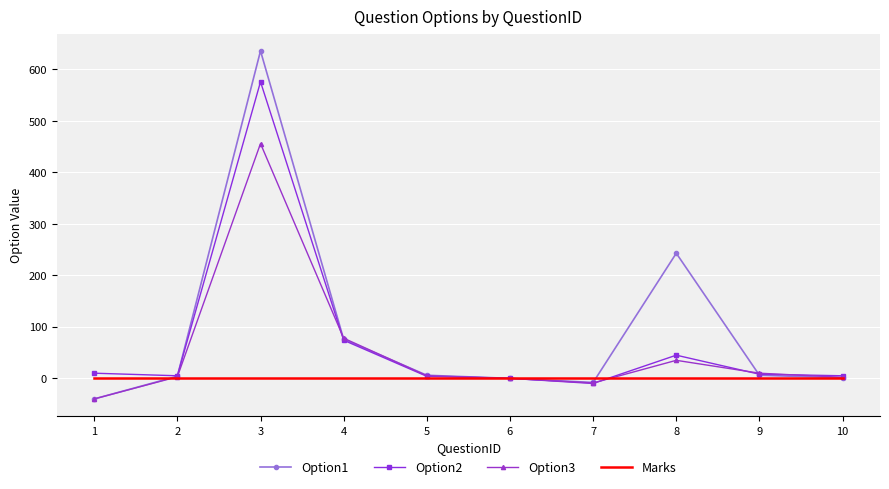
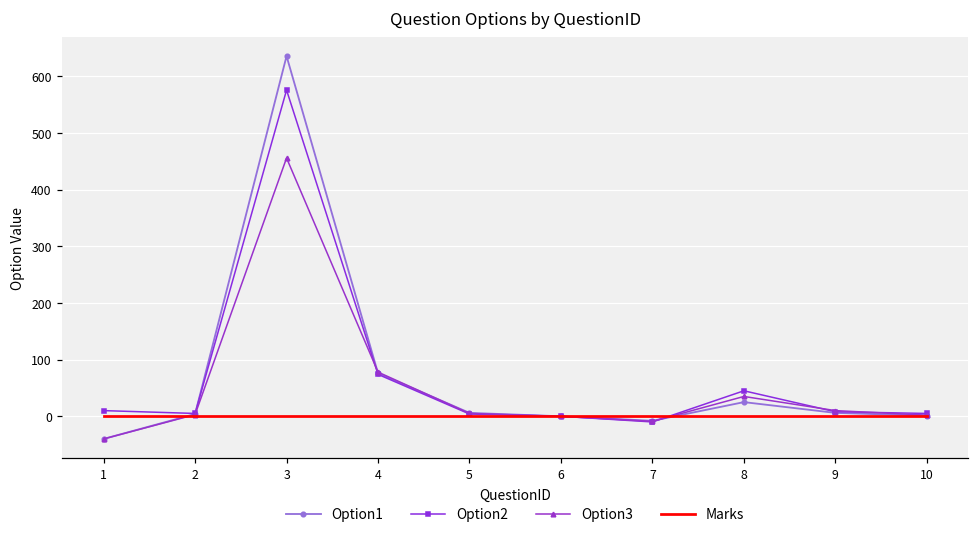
Option1, 8: 240 -> 30
